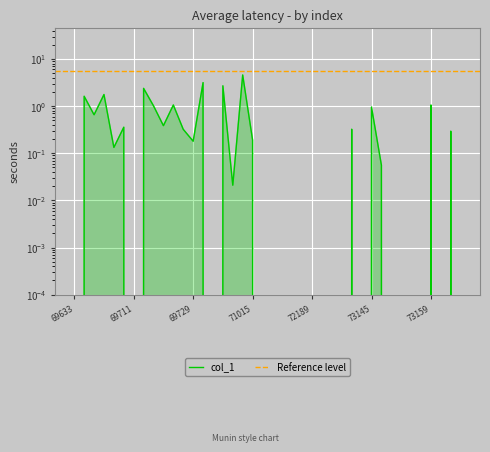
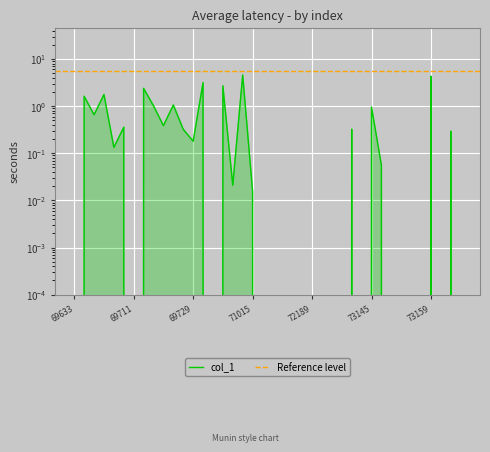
71015: 0.19 -> 0.016
73159: 1.1 -> 4
